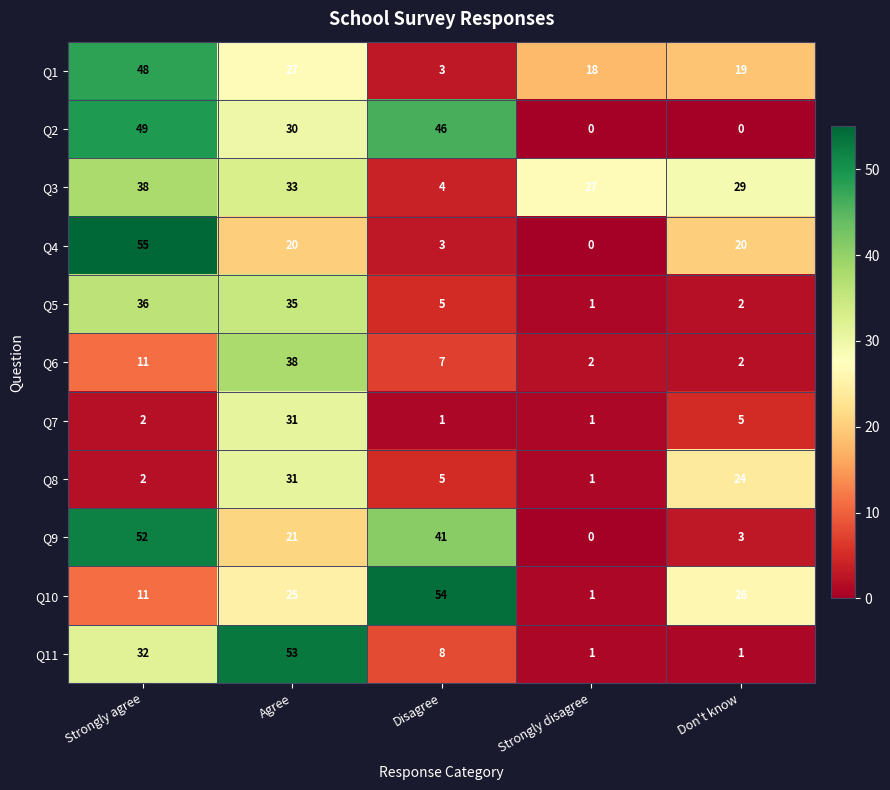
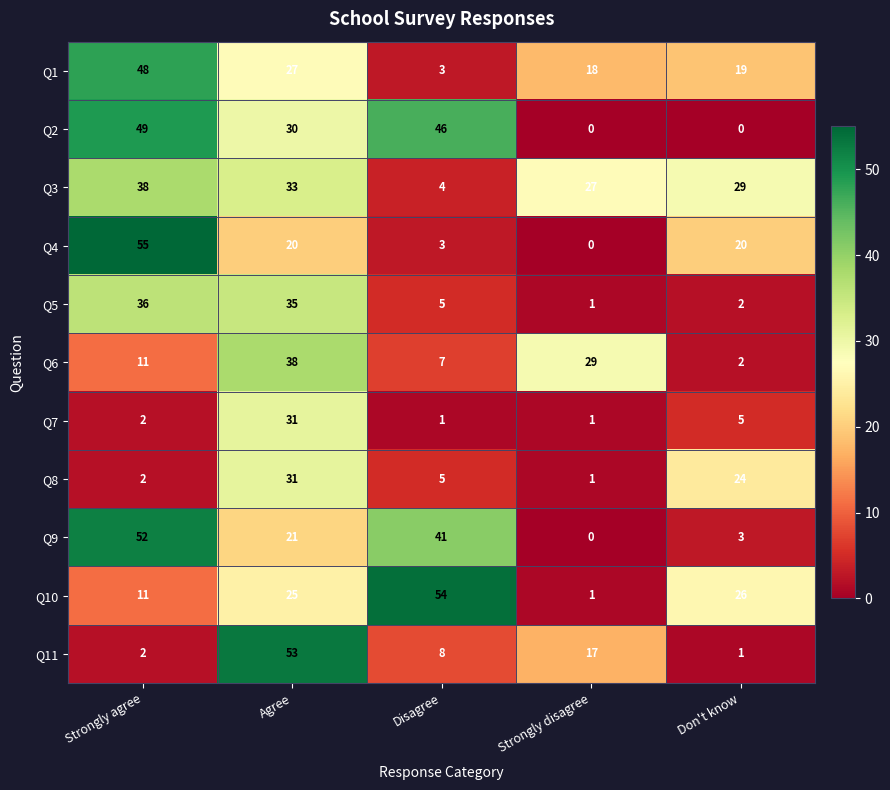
Q6, Strongly disagree: 2 -> 29
Q11, Strongly agree: 32 -> 2
Q11, Strongly disagree: 1 -> 17
